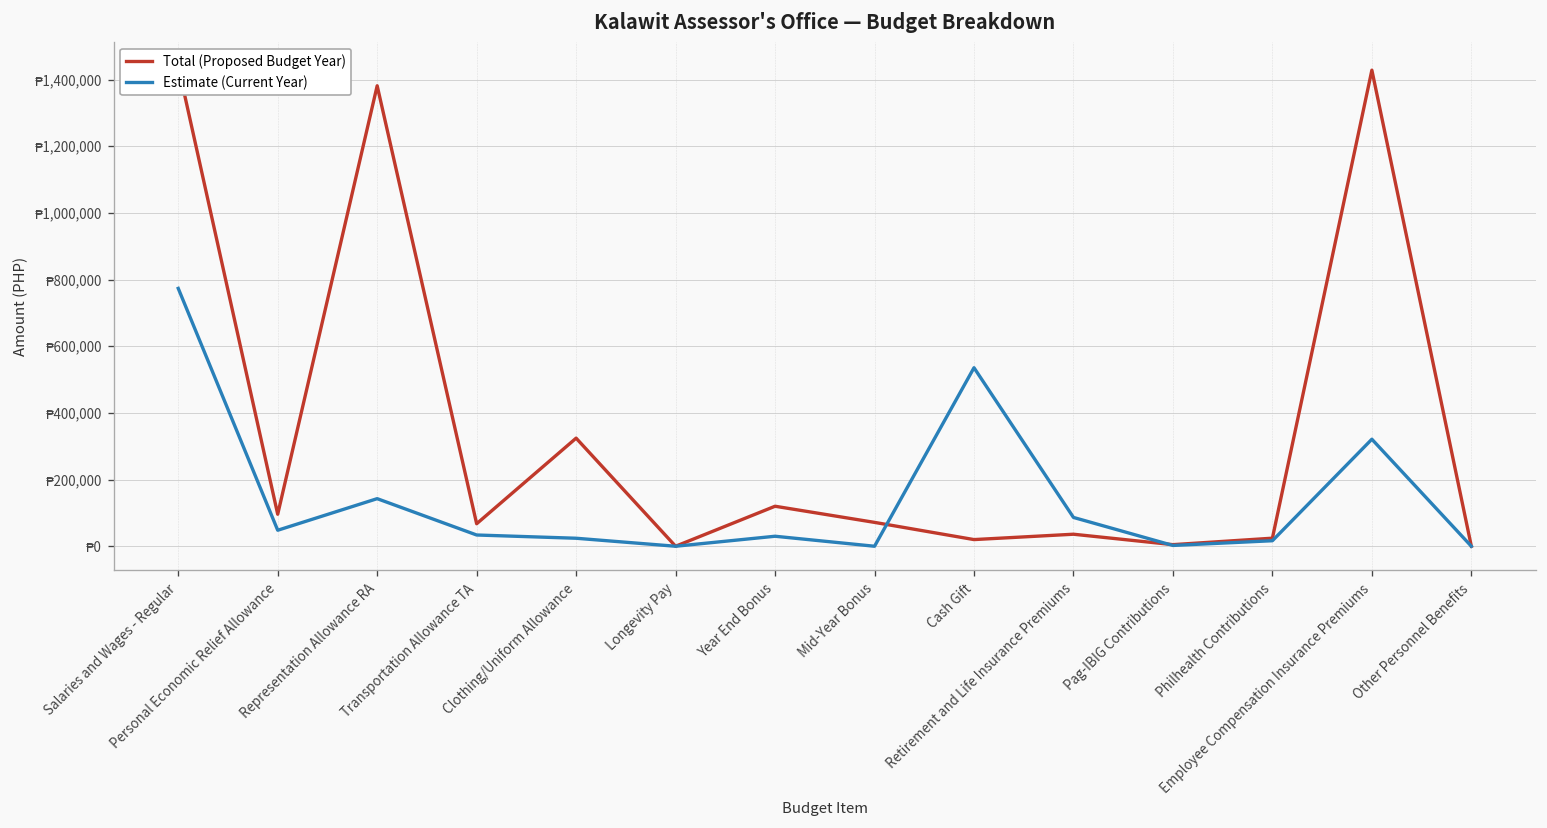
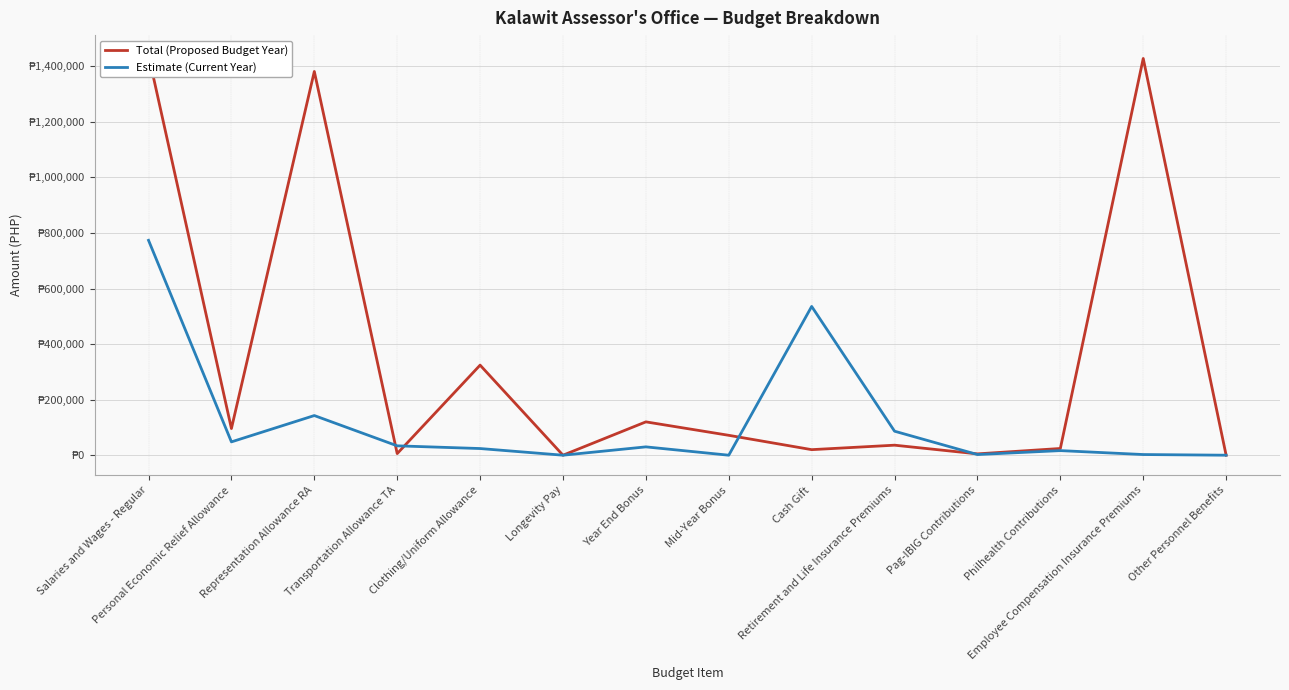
Total (Proposed Budget Year), Transportation Allowance TA: ₱70,000 -> ₱10,000
Estimate (Current Year), Employee Compensation Insurance Premiums: ₱320,000 -> ₱0
